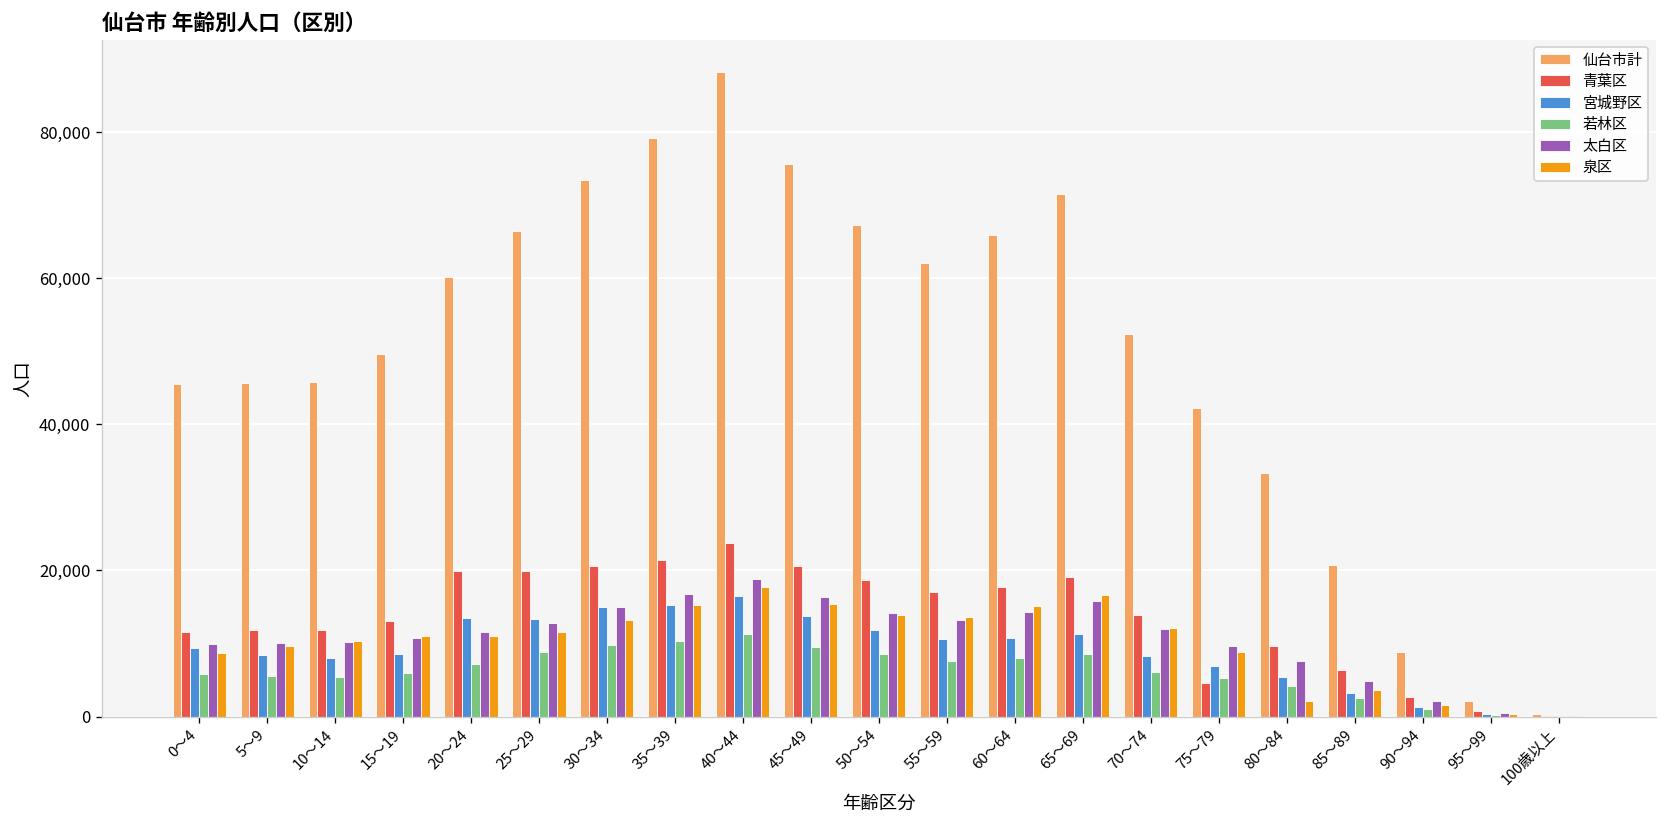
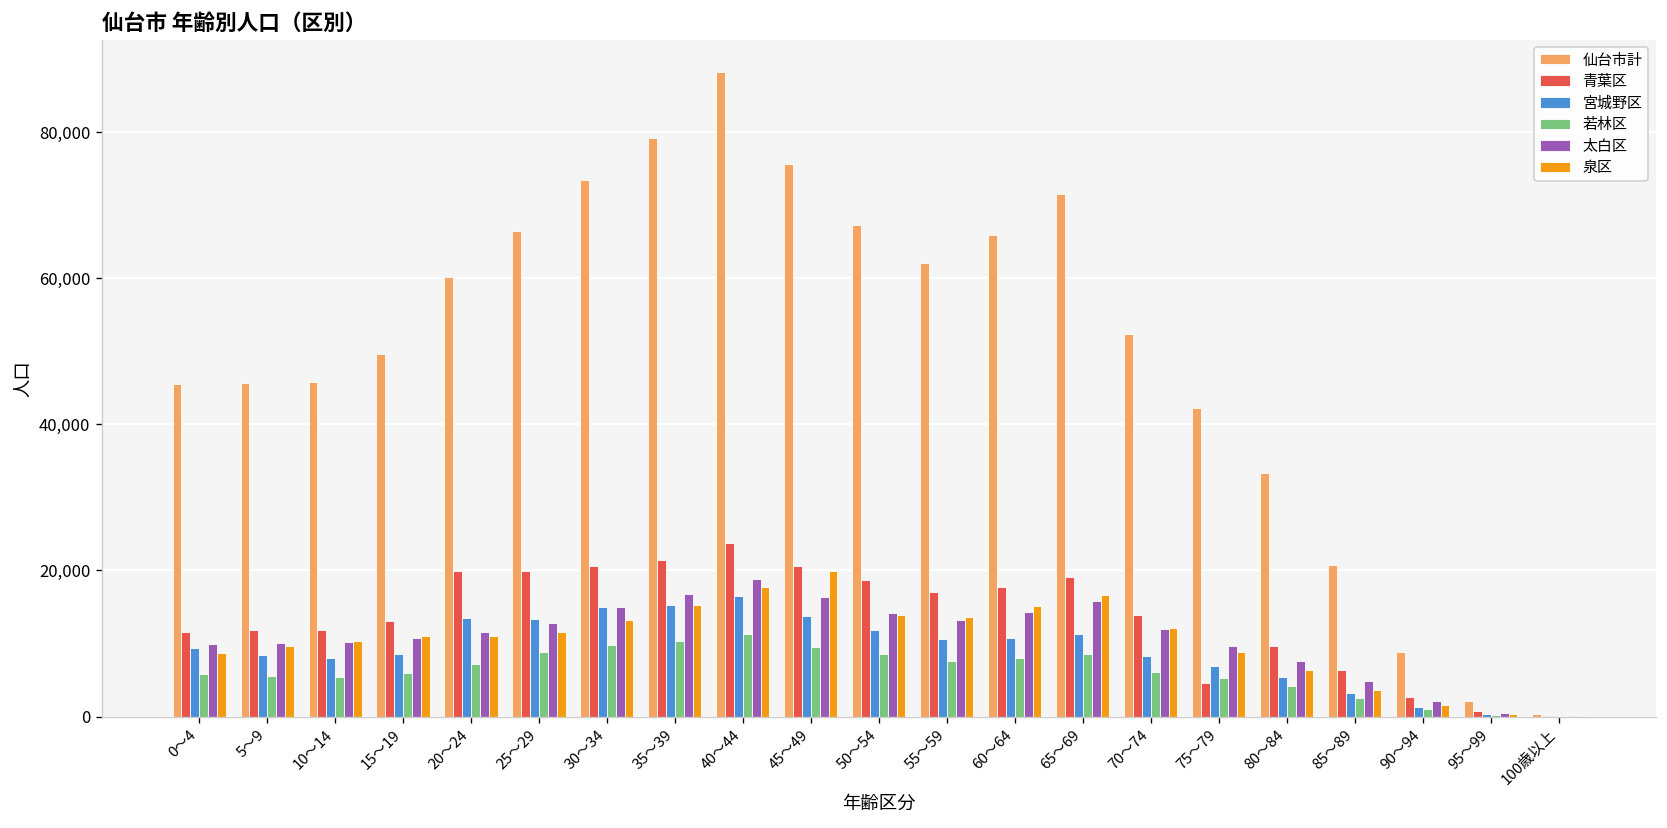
泉区, 45～49: 15,000 -> 20,000
泉区, 80～84: 2,000 -> 6,000
